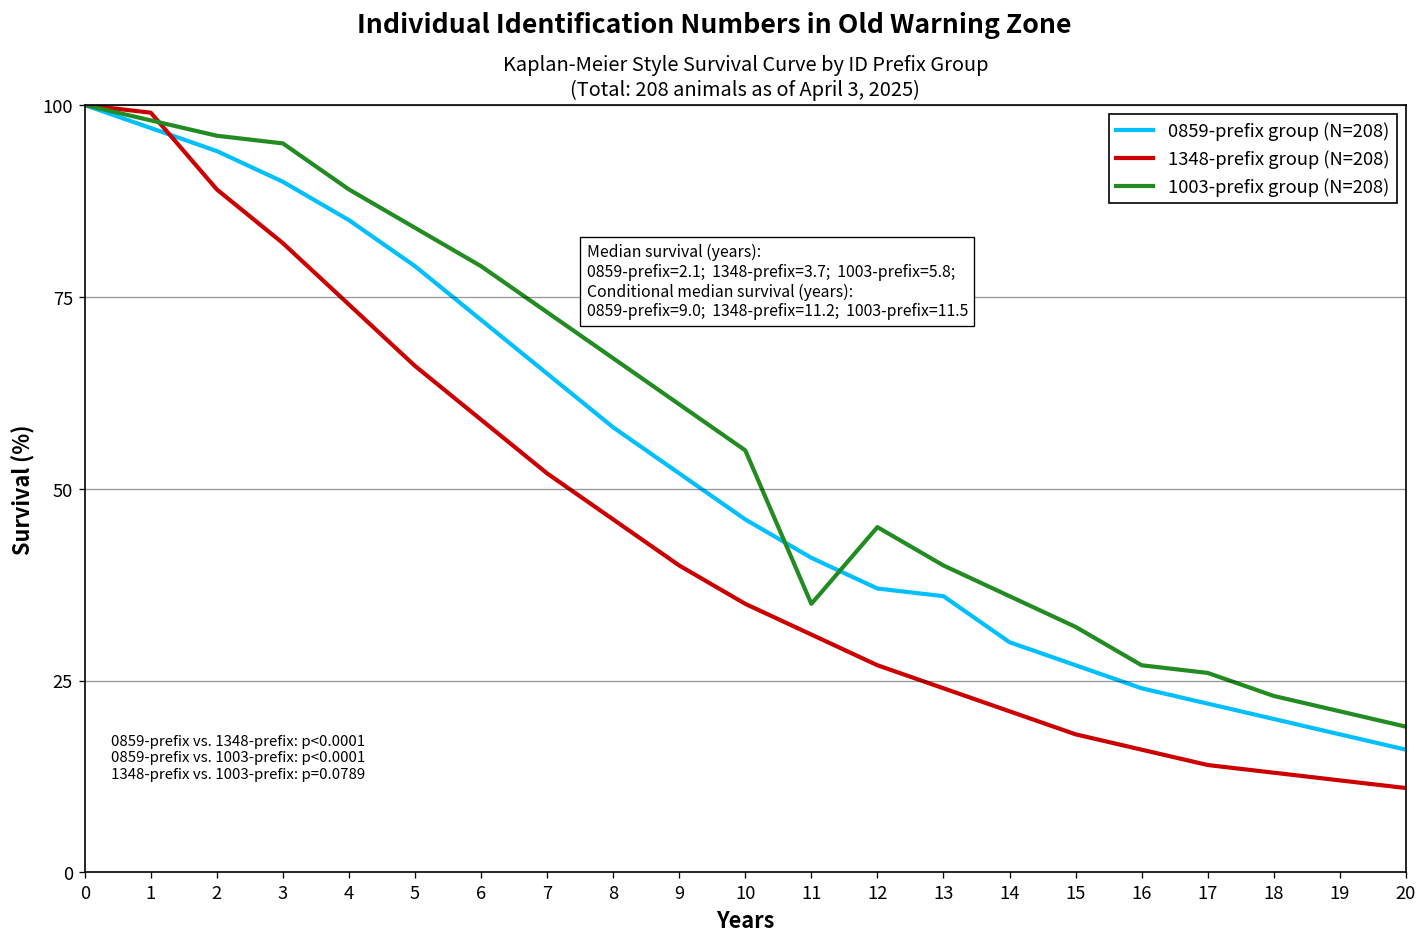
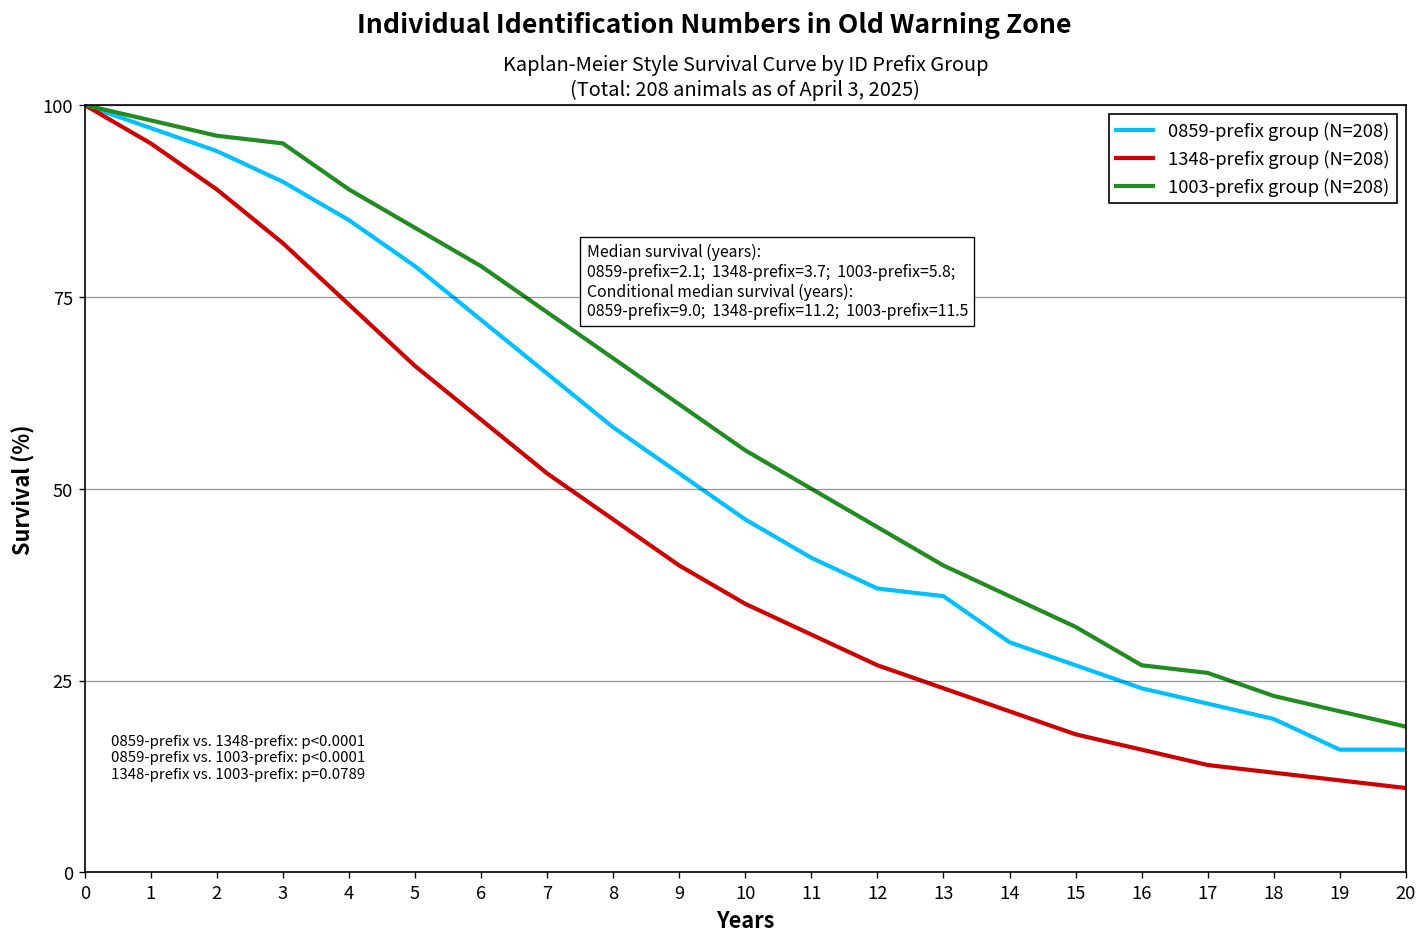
1348-prefix group (N=208), 1: 99 -> 95
1003-prefix group (N=208), 11: 35 -> 50
0859-prefix group (N=208), 19: 18 -> 16
